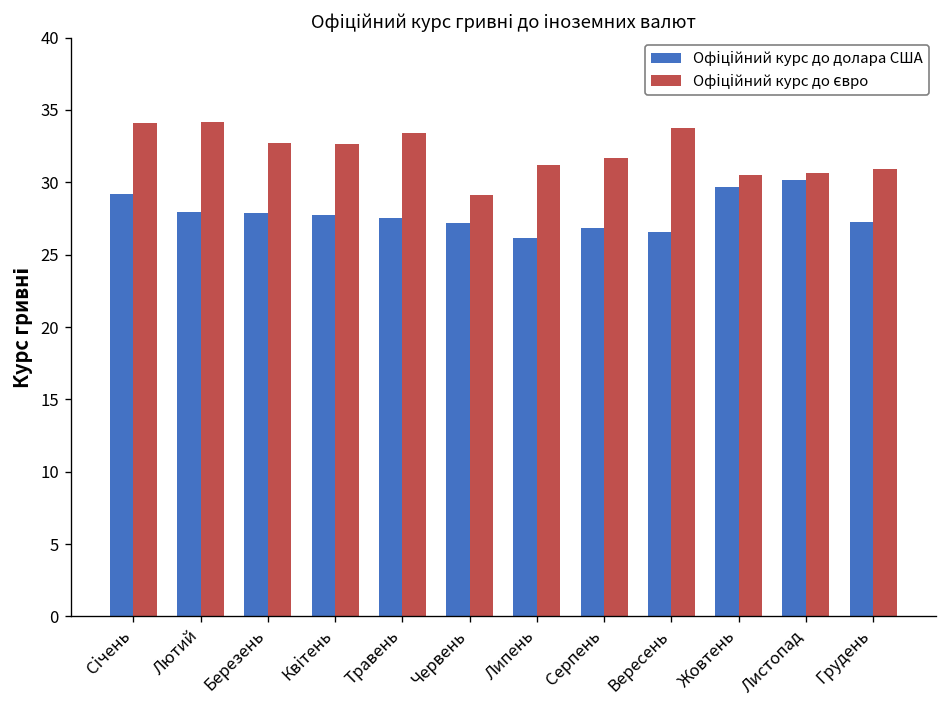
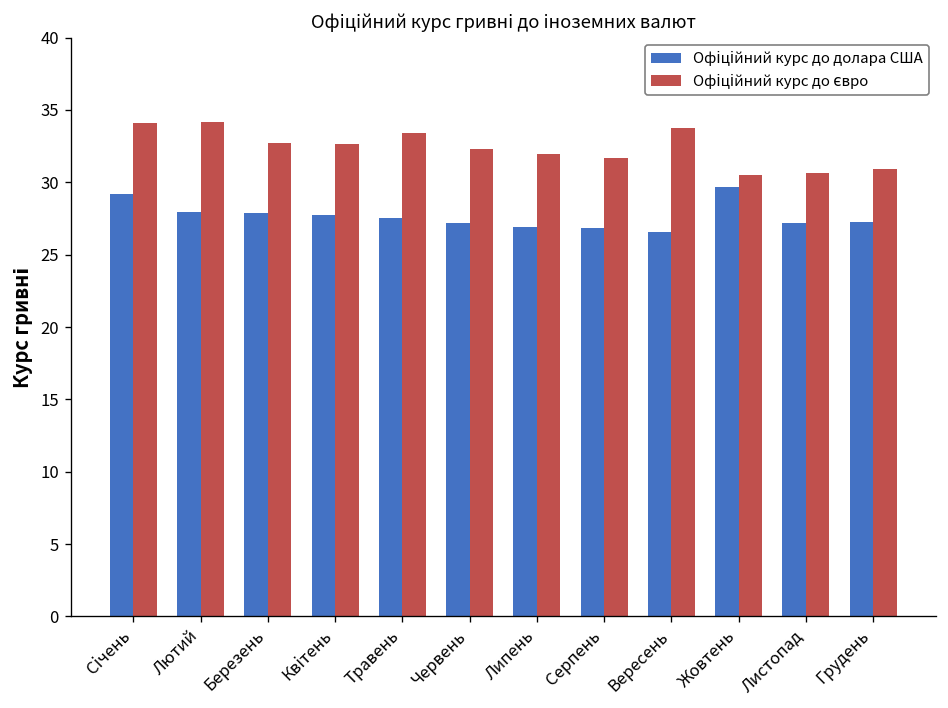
Офіційний курс до євро, Червень: 29.1 -> 32.3
Офіційний курс до долара США, Липень: 26.1 -> 26.9
Офіційний курс до євро, Липень: 31.2 -> 31.9
Офіційний курс до долара США, Листопад: 30.2 -> 27.2
